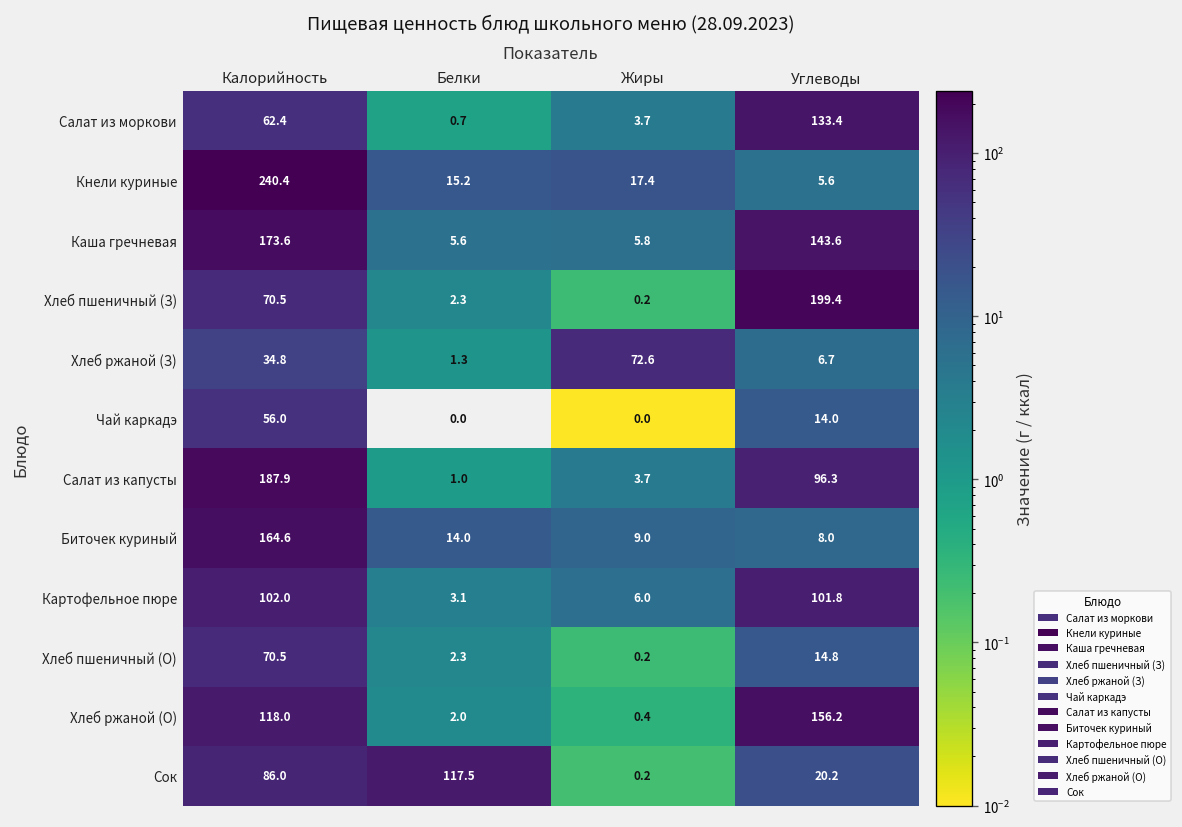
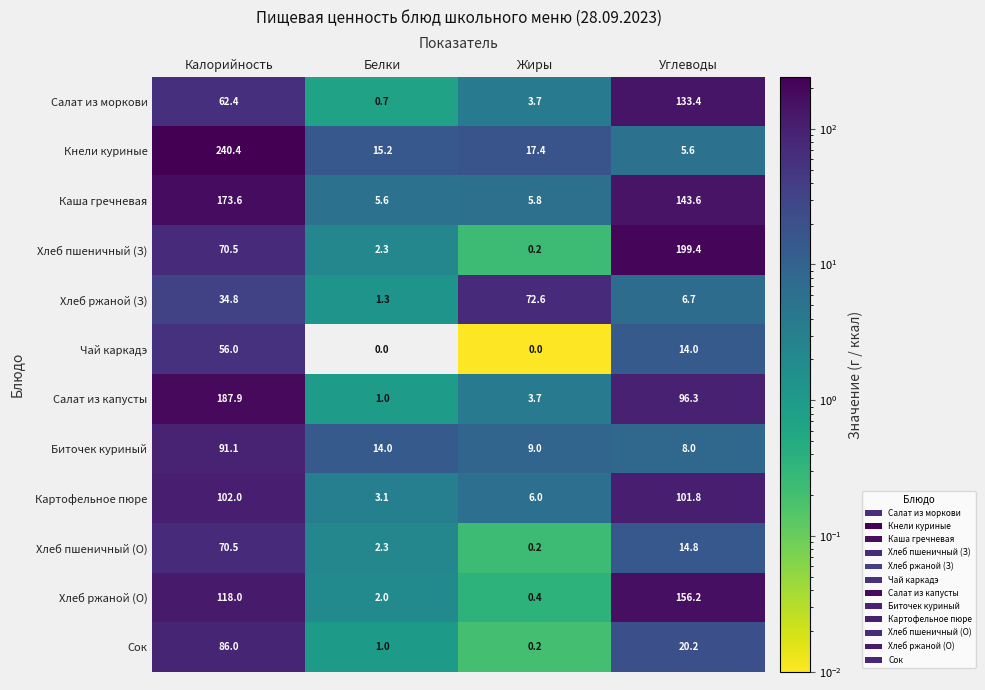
Биточек куриный, Калорийность: 164.6 -> 91.1
Сок, Белки: 117.5 -> 1.0
